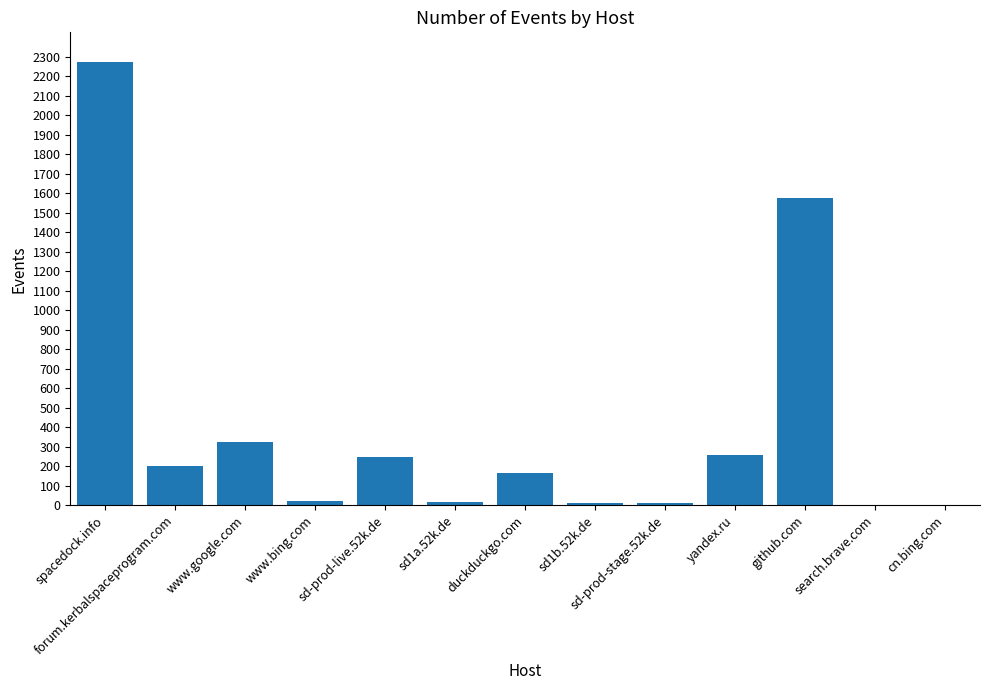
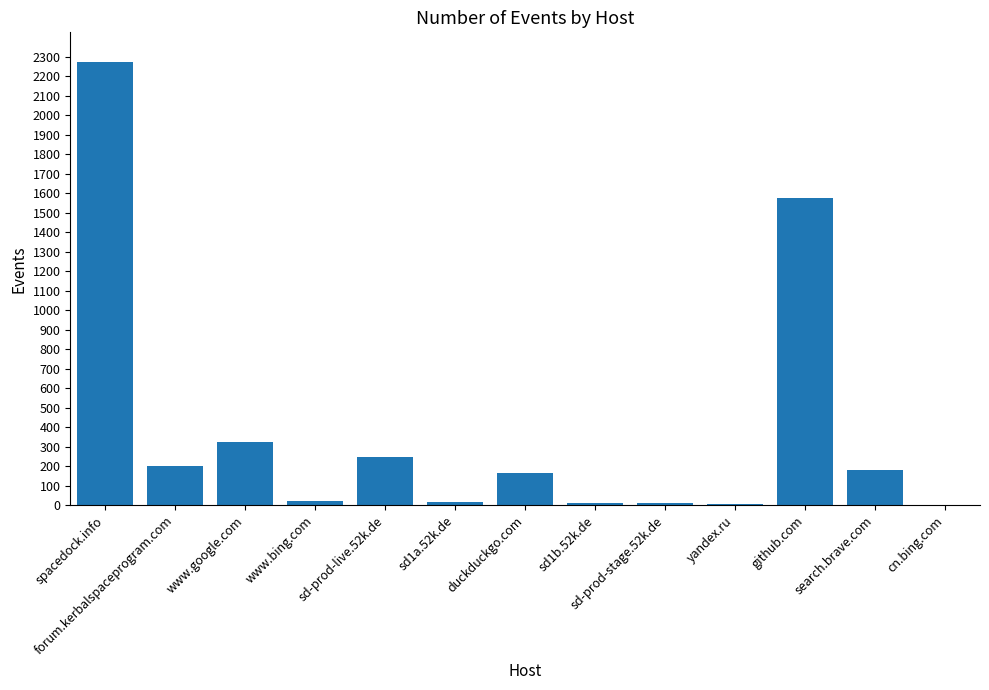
yandex.ru: 260 -> 0
search.brave.com: 0 -> 180
